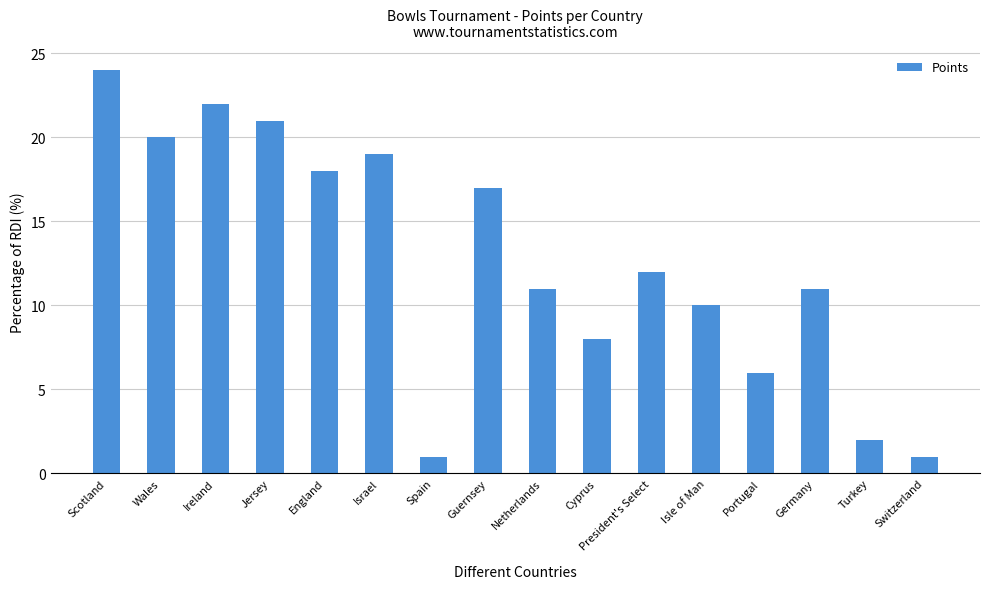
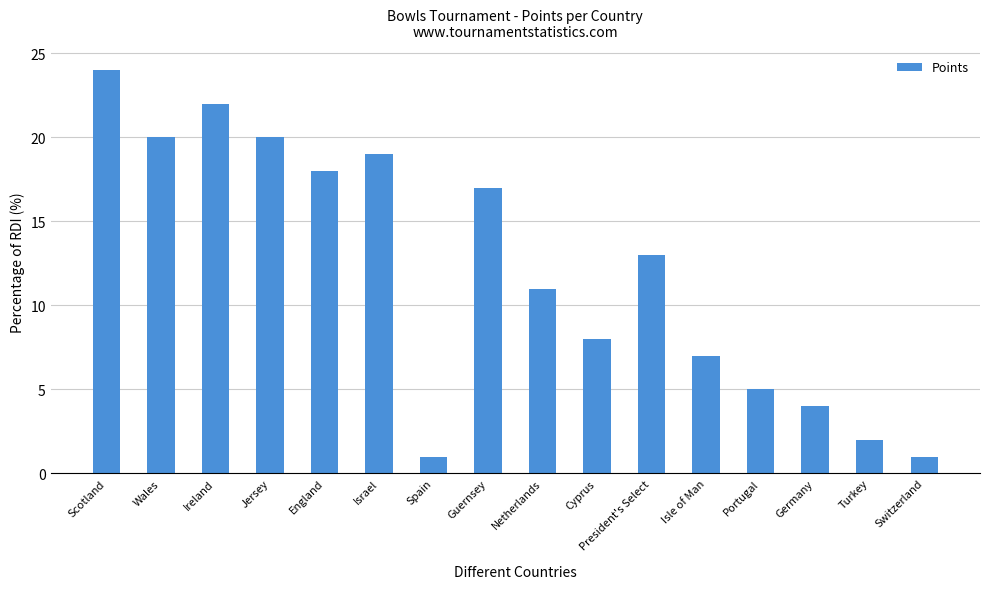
Jersey: 21 -> 20
President's Select: 12 -> 13
Isle of Man: 10 -> 7
Portugal: 6 -> 5
Germany: 11 -> 4
